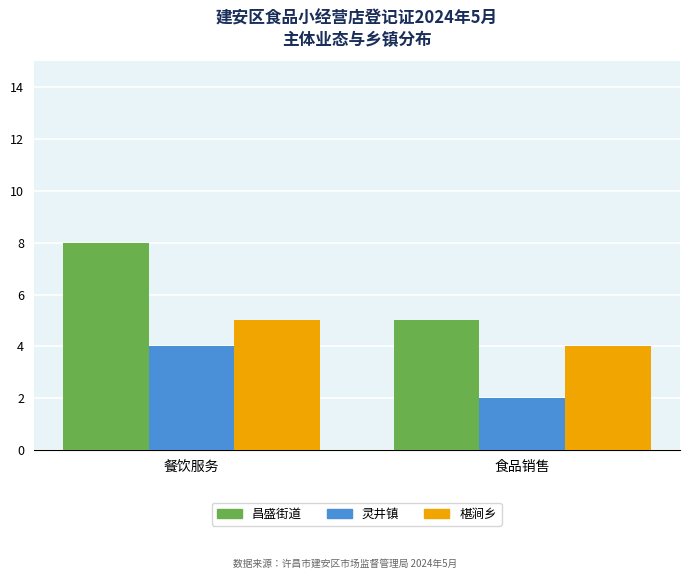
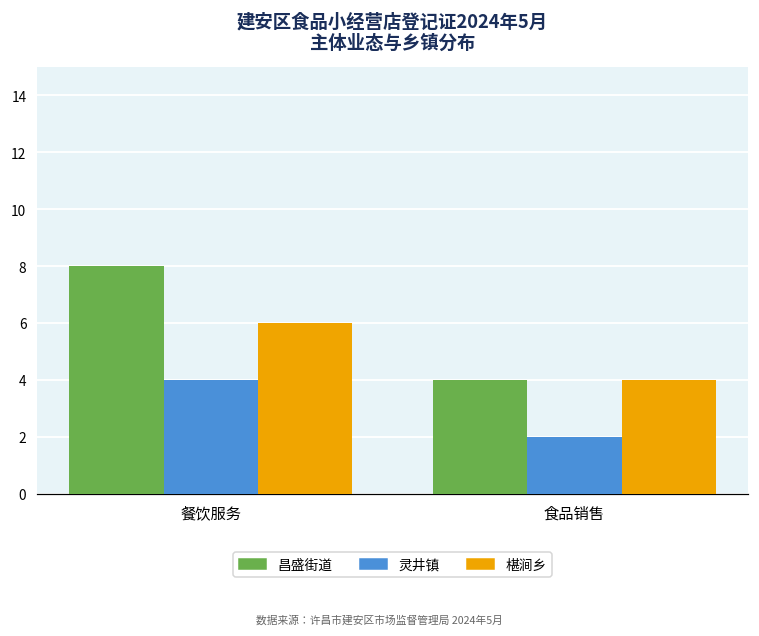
椹涧乡, 餐饮服务: 5 -> 6
昌盛街道, 食品销售: 5 -> 4
